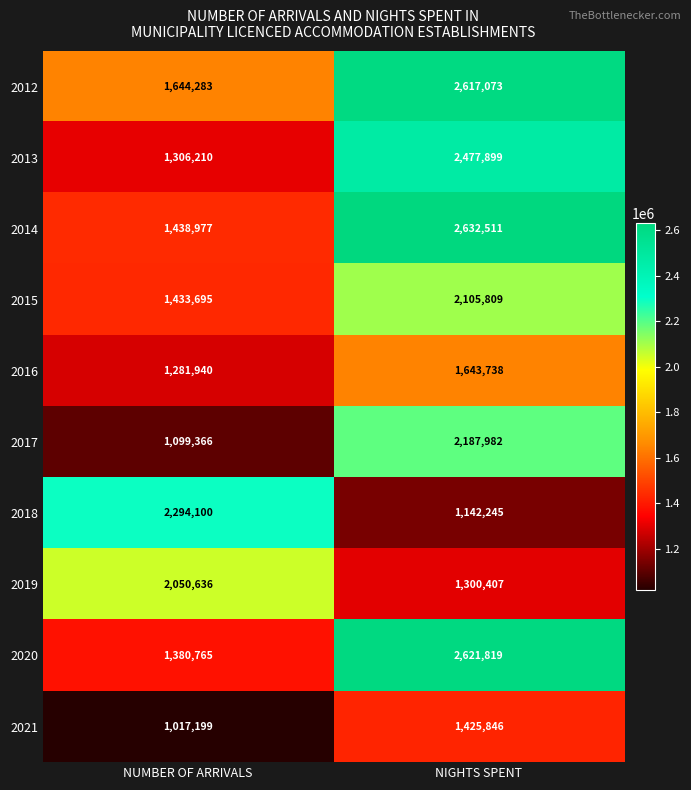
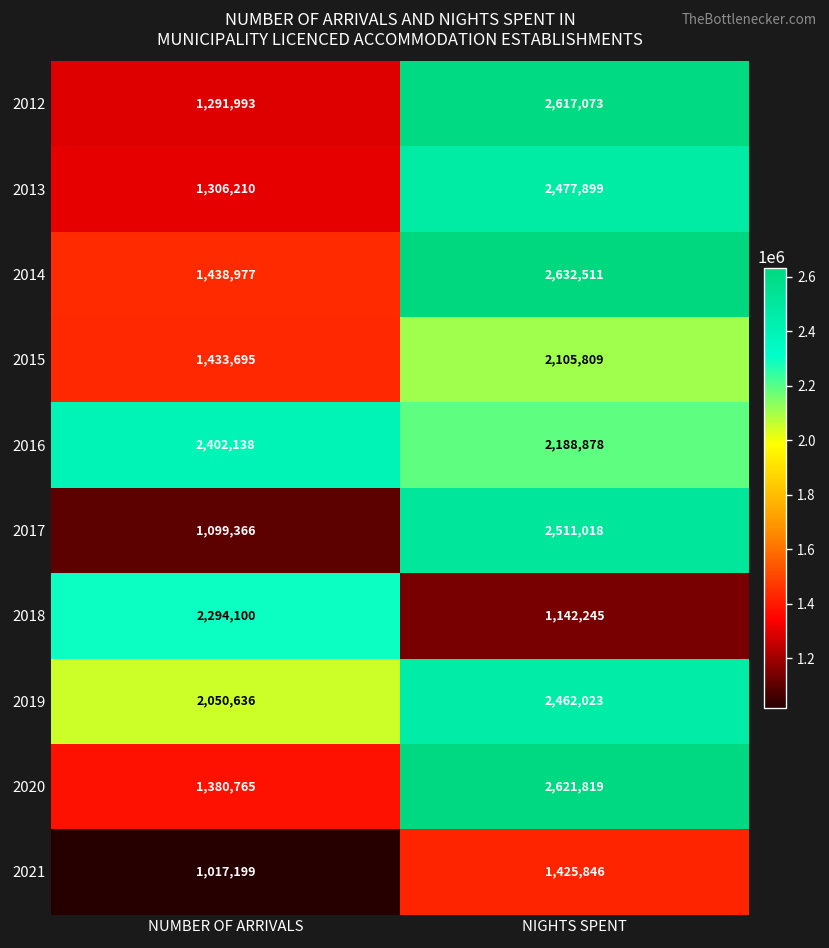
2012, NUMBER OF ARRIVALS: 1,644,283 -> 1,291,993
2016, NUMBER OF ARRIVALS: 1,281,940 -> 2,402,138
2016, NIGHTS SPENT: 1,643,738 -> 2,188,878
2017, NIGHTS SPENT: 2,187,982 -> 2,511,018
2019, NIGHTS SPENT: 1,300,407 -> 2,462,023
